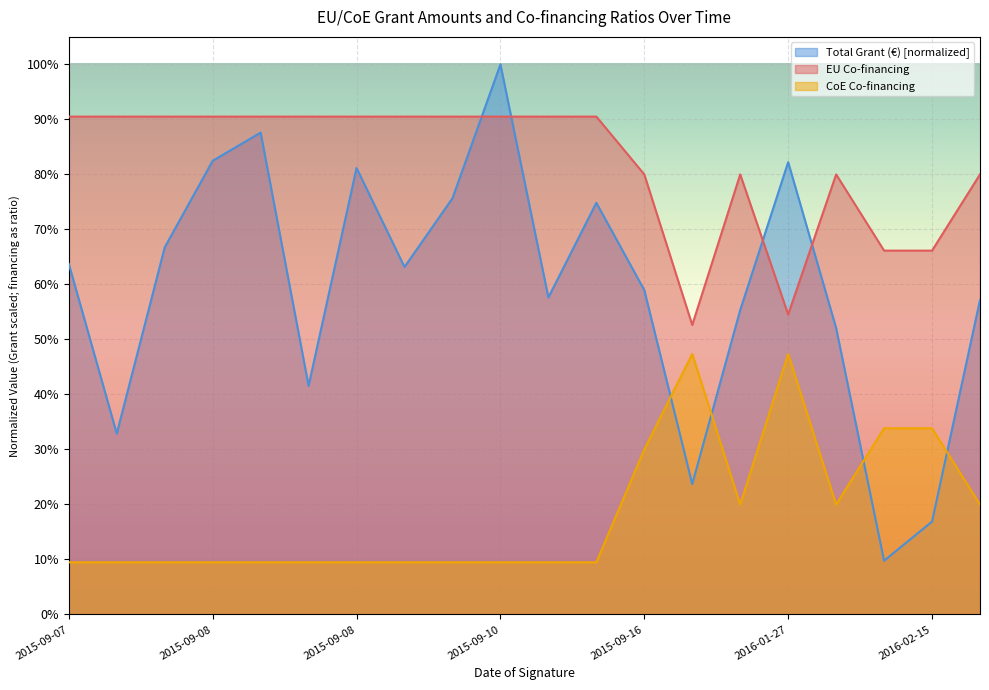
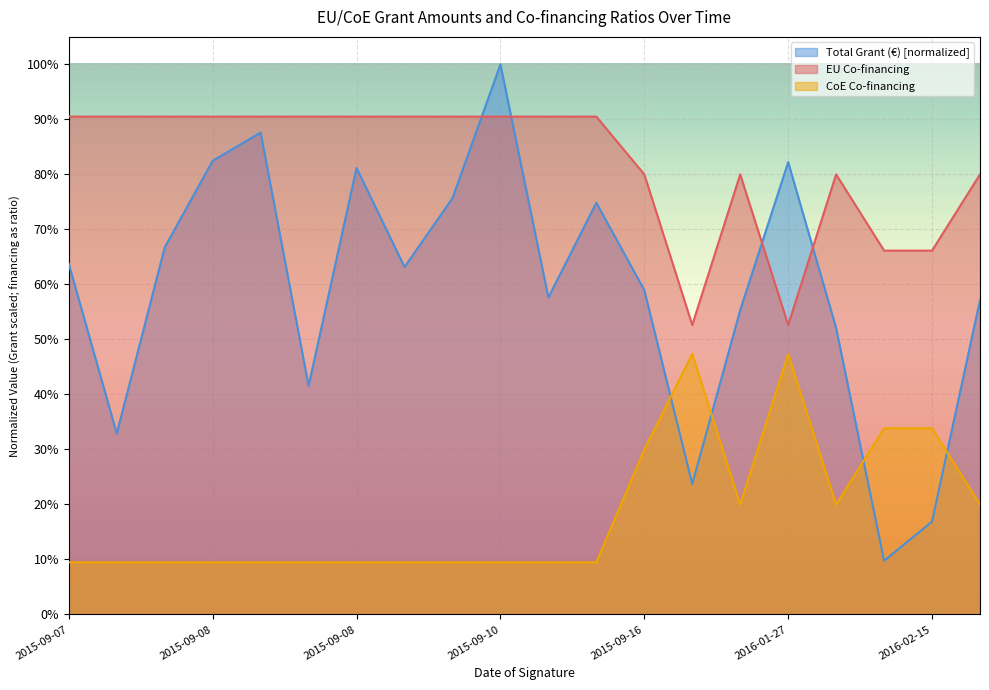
EU Co-financing, 2016-01-27: 55% -> 53%
